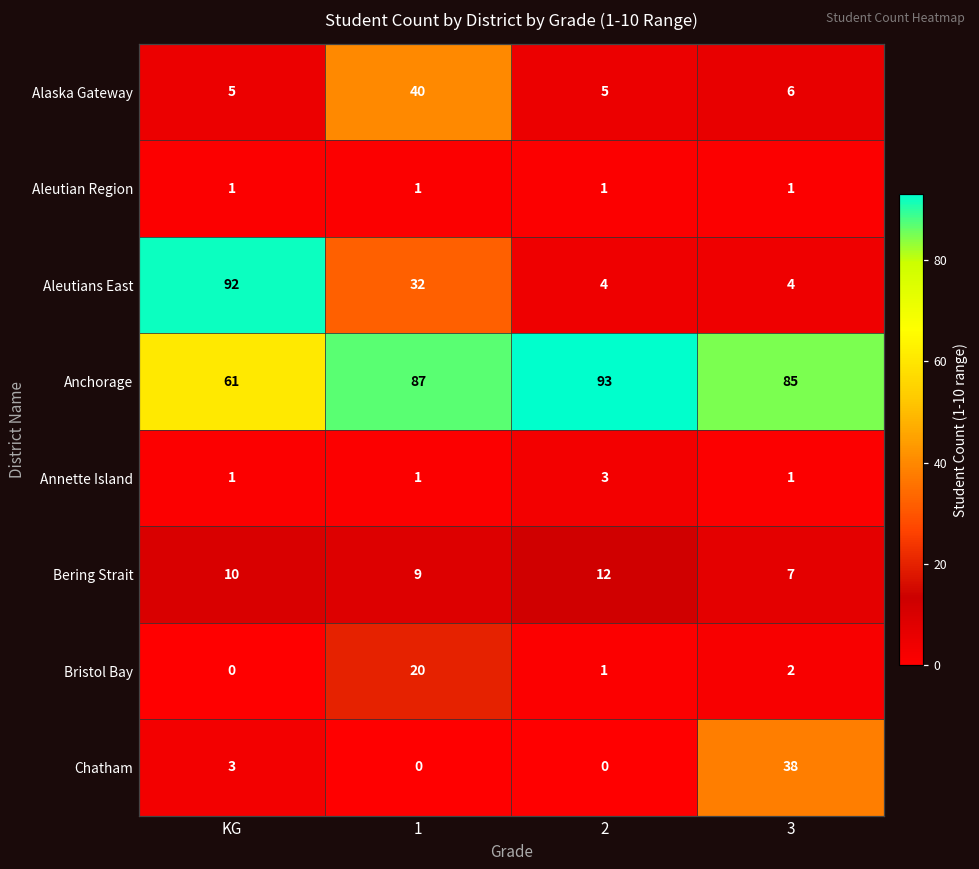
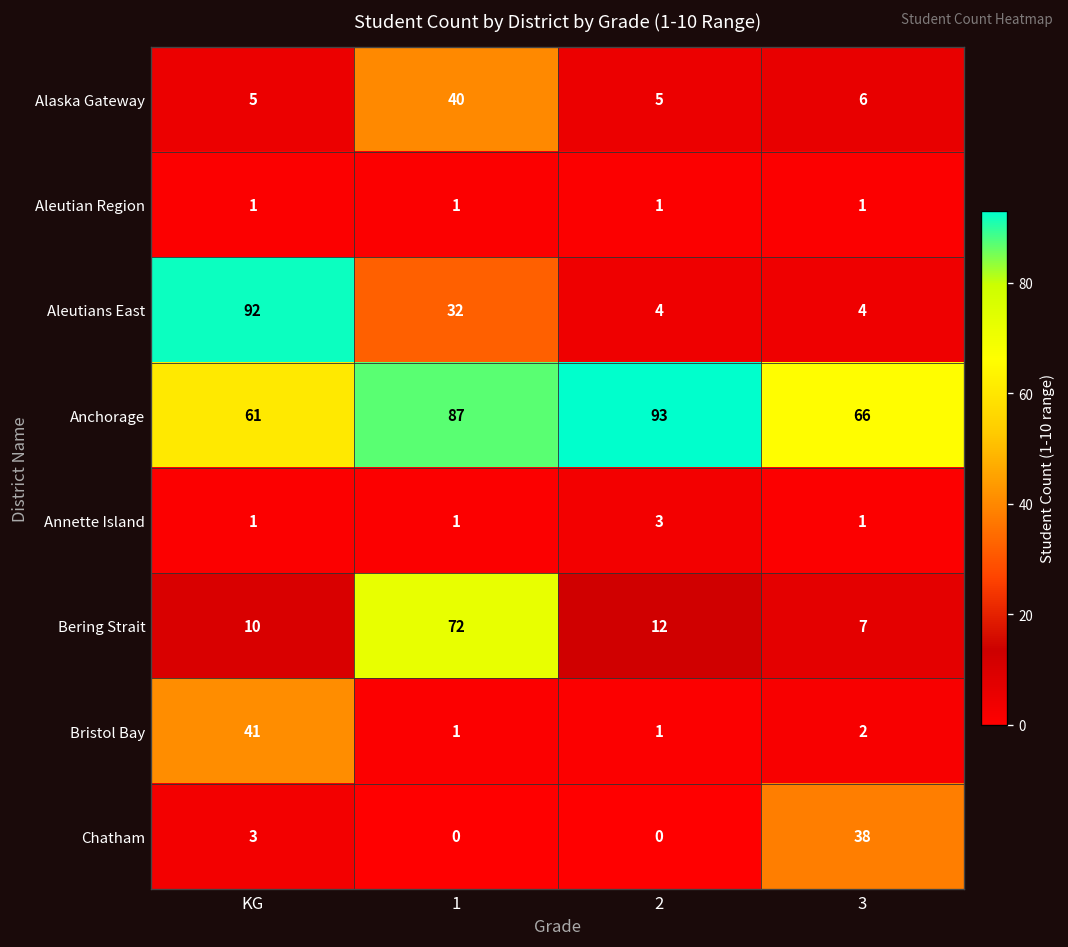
Anchorage, 3: 85 -> 66
Bering Strait, 1: 9 -> 72
Bristol Bay, KG: 0 -> 41
Bristol Bay, 1: 20 -> 1
